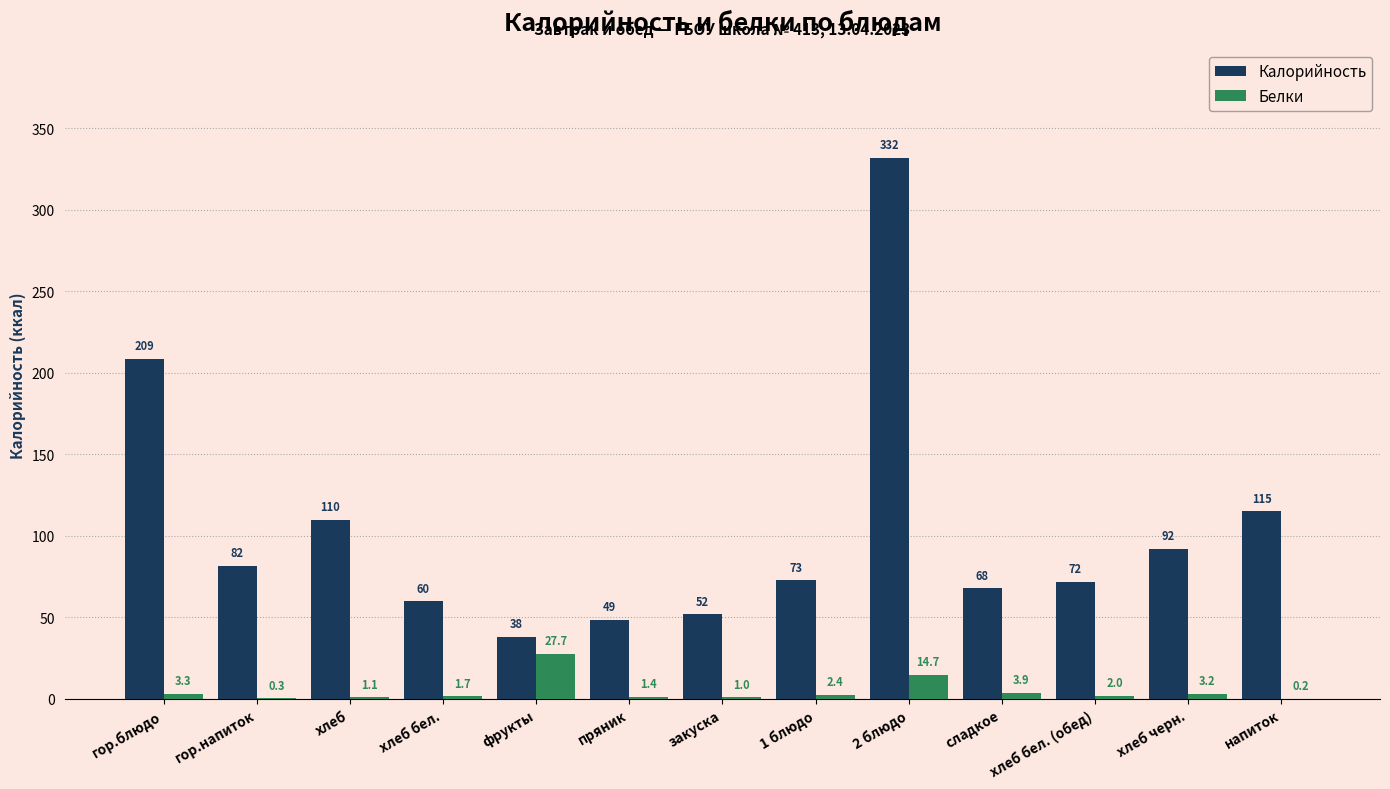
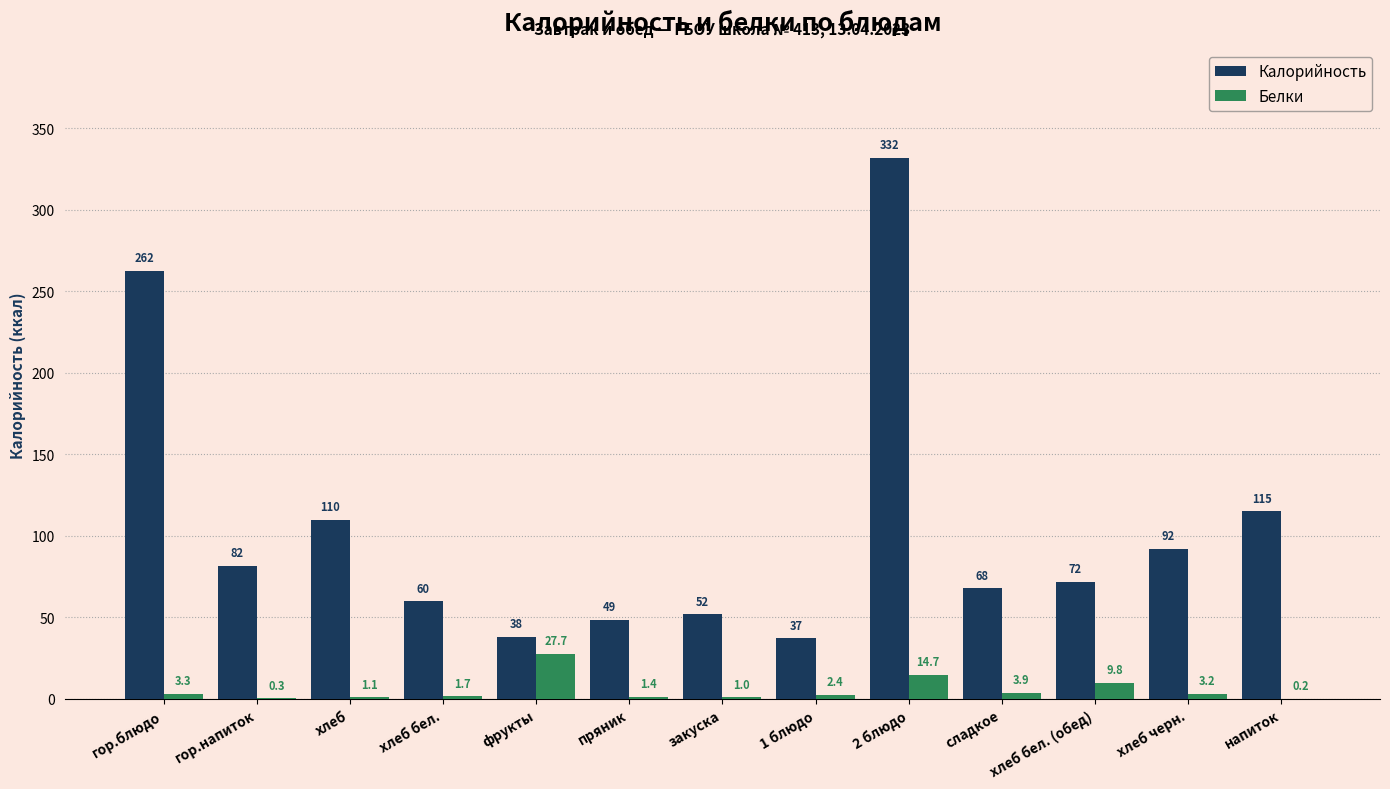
Калорийность, гор.блюдо: 209 -> 262
Калорийность, 1 блюдо: 73 -> 37
Белки, хлеб бел. (обед): 2.0 -> 9.8
